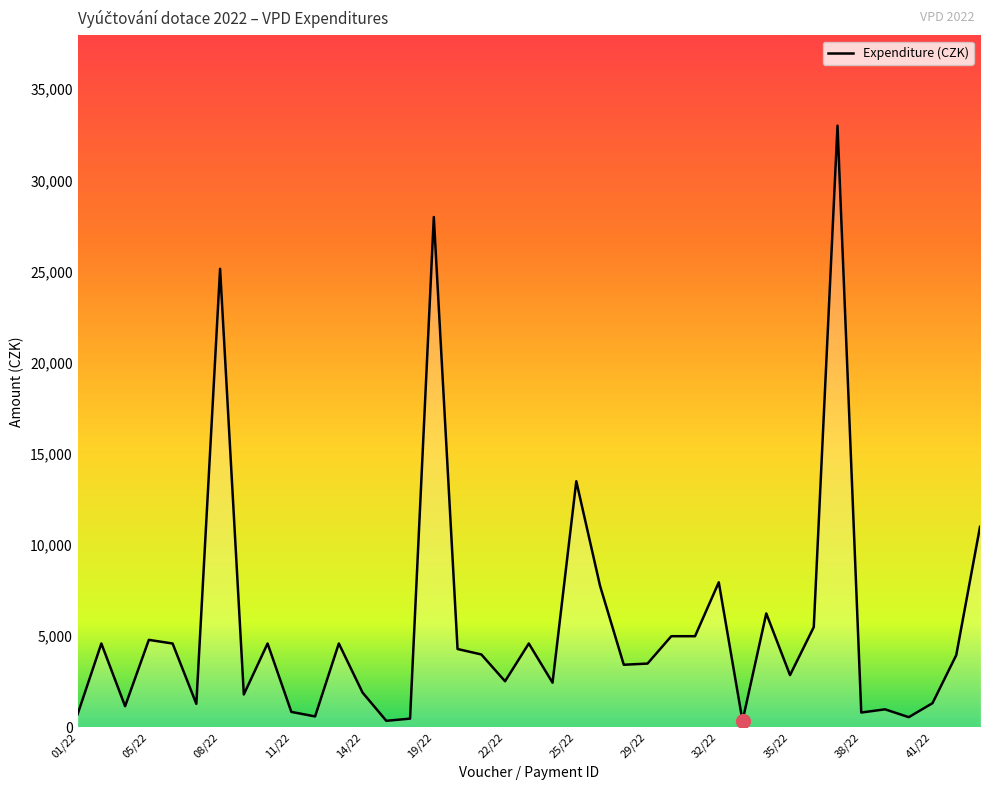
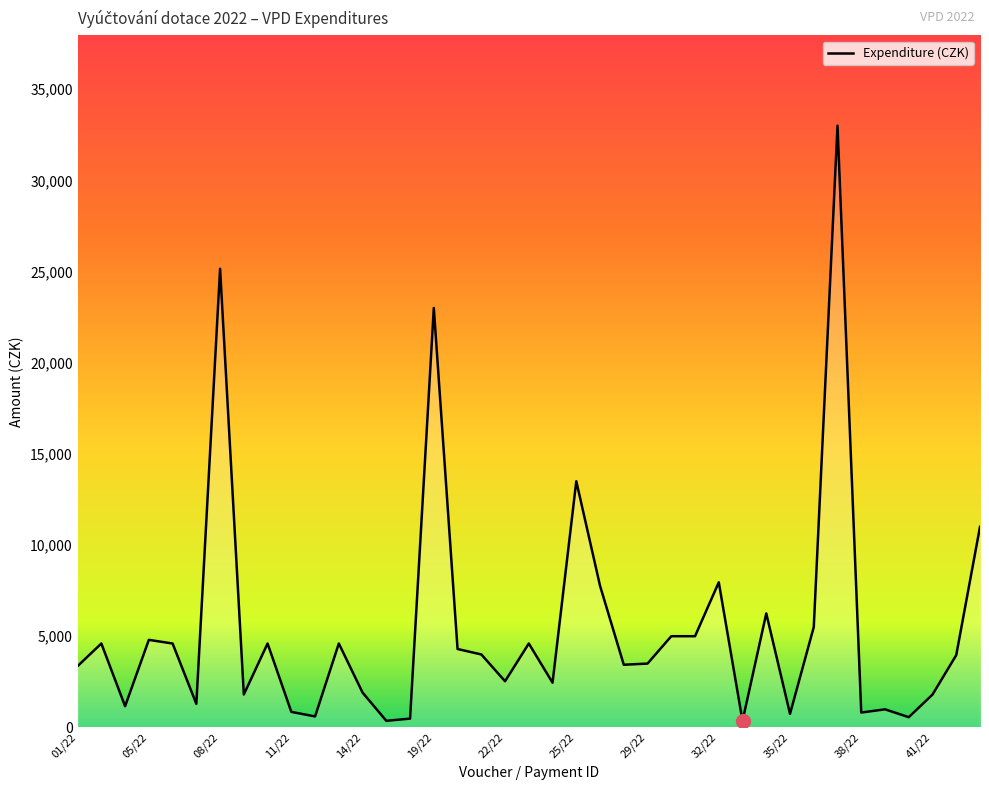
Expenditure (CZK), 01/22: 700 -> 3,400
Expenditure (CZK), 19/22: 28,000 -> 23,000
Expenditure (CZK), 35/22: 2,900 -> 700
Expenditure (CZK), 41/22: 1,300 -> 1,800
